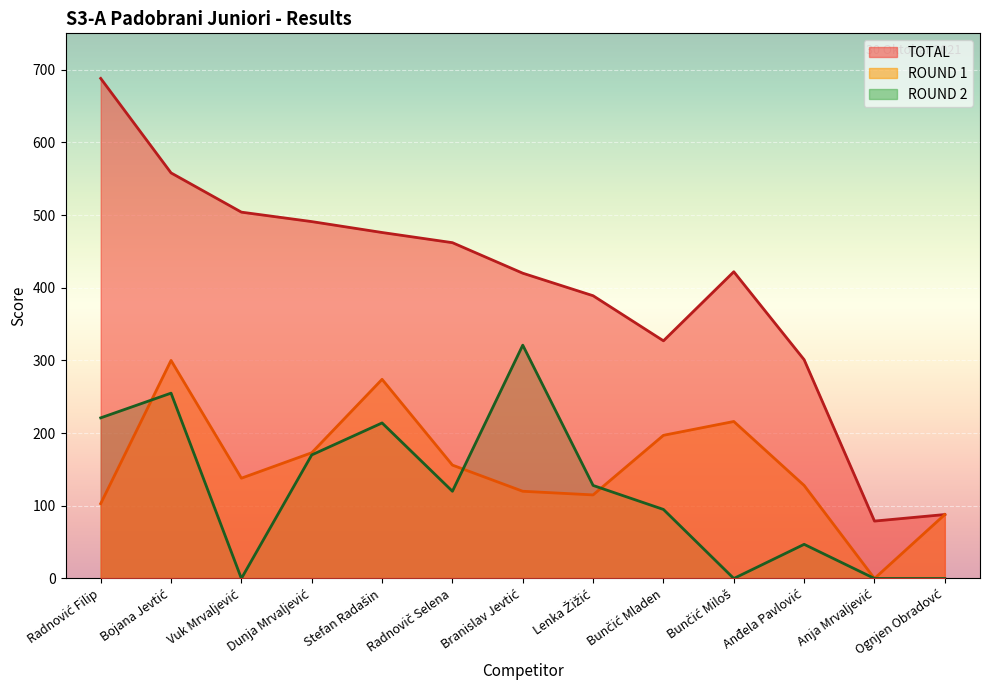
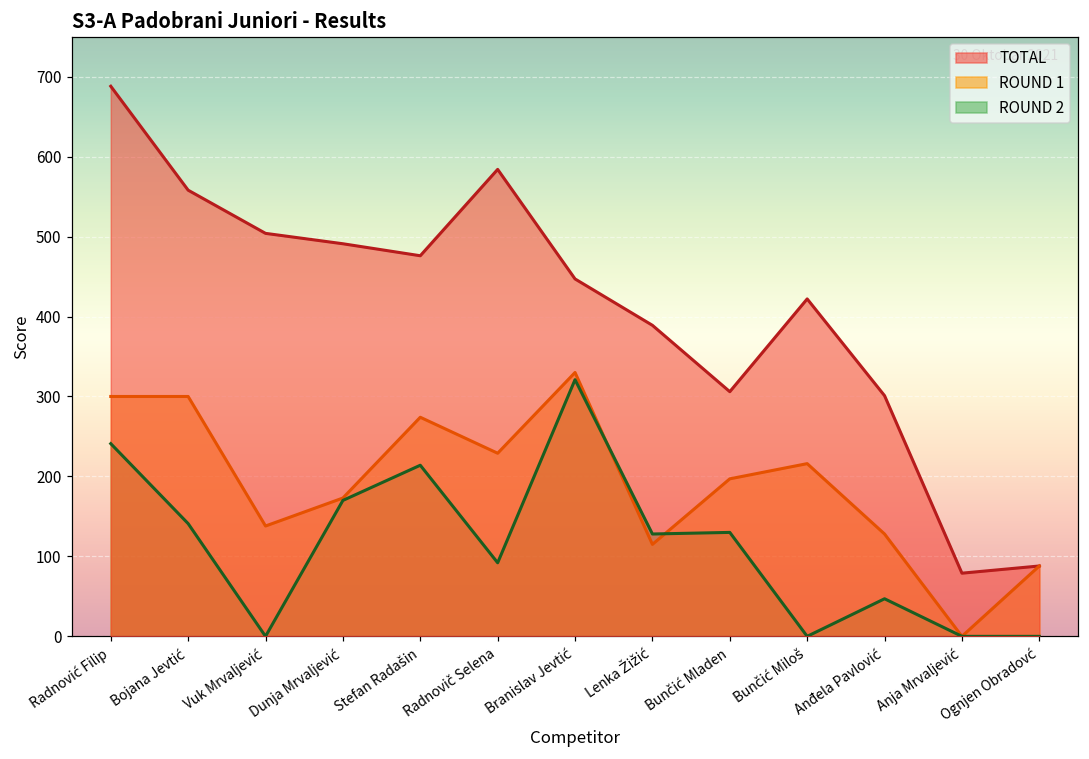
ROUND 1, Radnović Filip: 100 -> 300
ROUND 2, Radnović Filip: 220 -> 240
ROUND 2, Bojana Jevtić: 260 -> 140
TOTAL, Radnovič Selena: 460 -> 580
ROUND 1, Radnovič Selena: 160 -> 230
ROUND 2, Radnovič Selena: 120 -> 90
TOTAL, Branislav Jevtić: 420 -> 450
ROUND 1, Branislav Jevtić: 120 -> 330
TOTAL, Bunčić Mladen: 330 -> 310
ROUND 2, Bunčić Mladen: 100 -> 130
